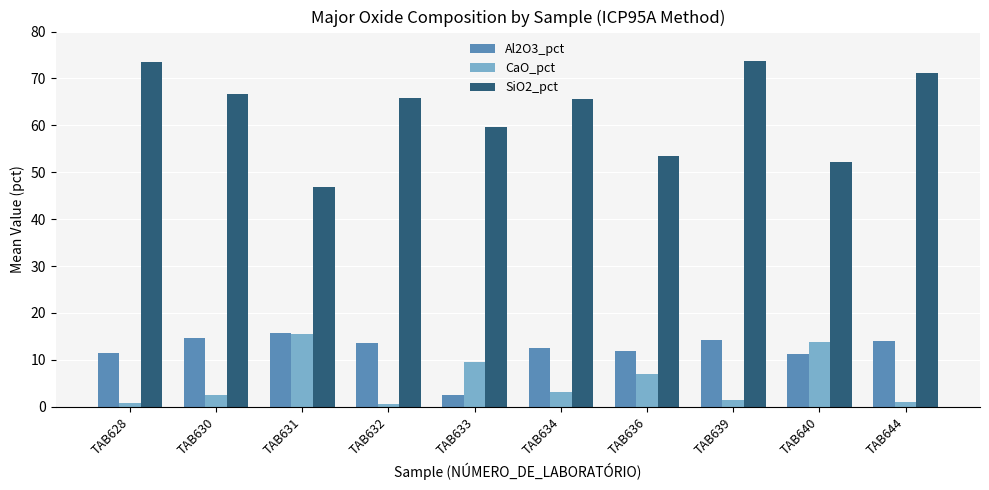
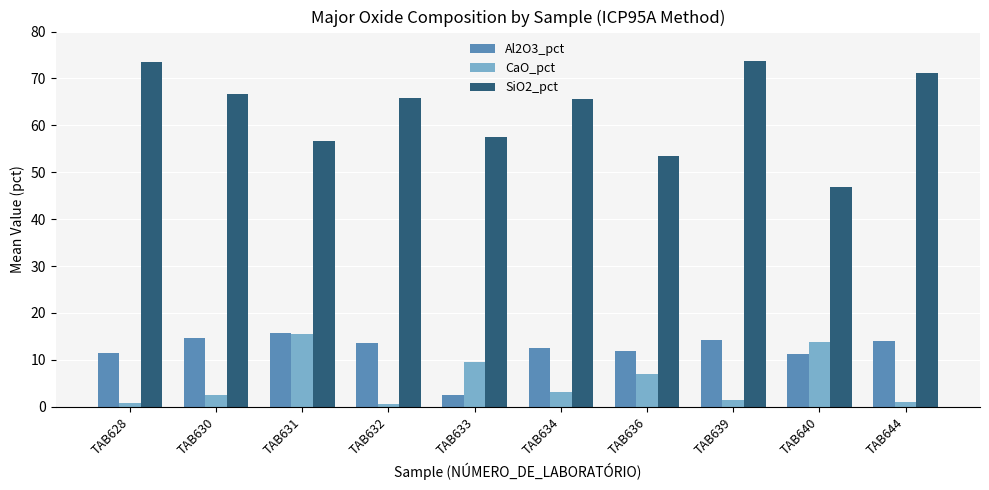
SiO2_pct, TAB631: 47 -> 57
SiO2_pct, TAB633: 60 -> 58
SiO2_pct, TAB640: 52 -> 47
